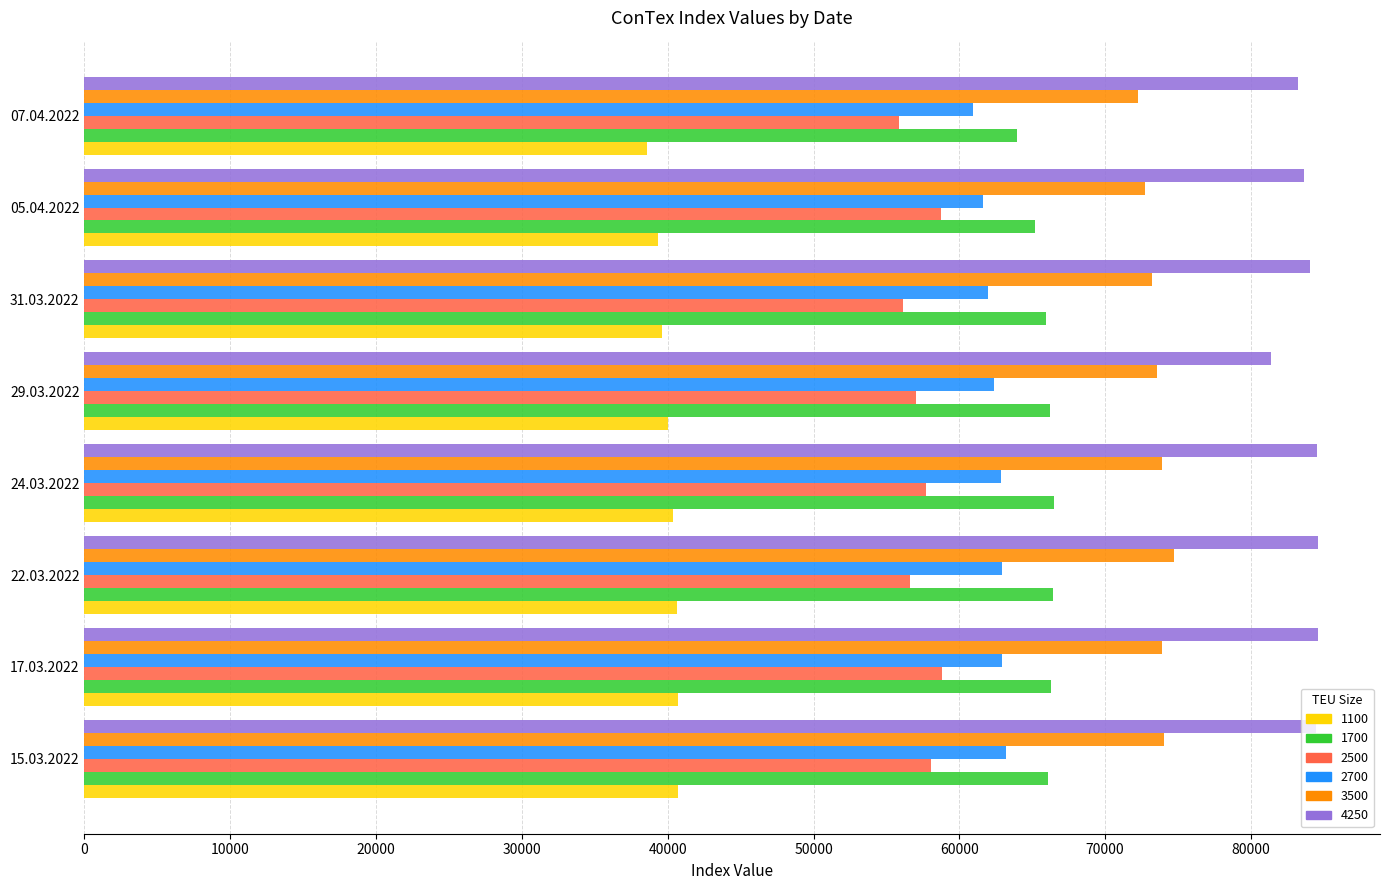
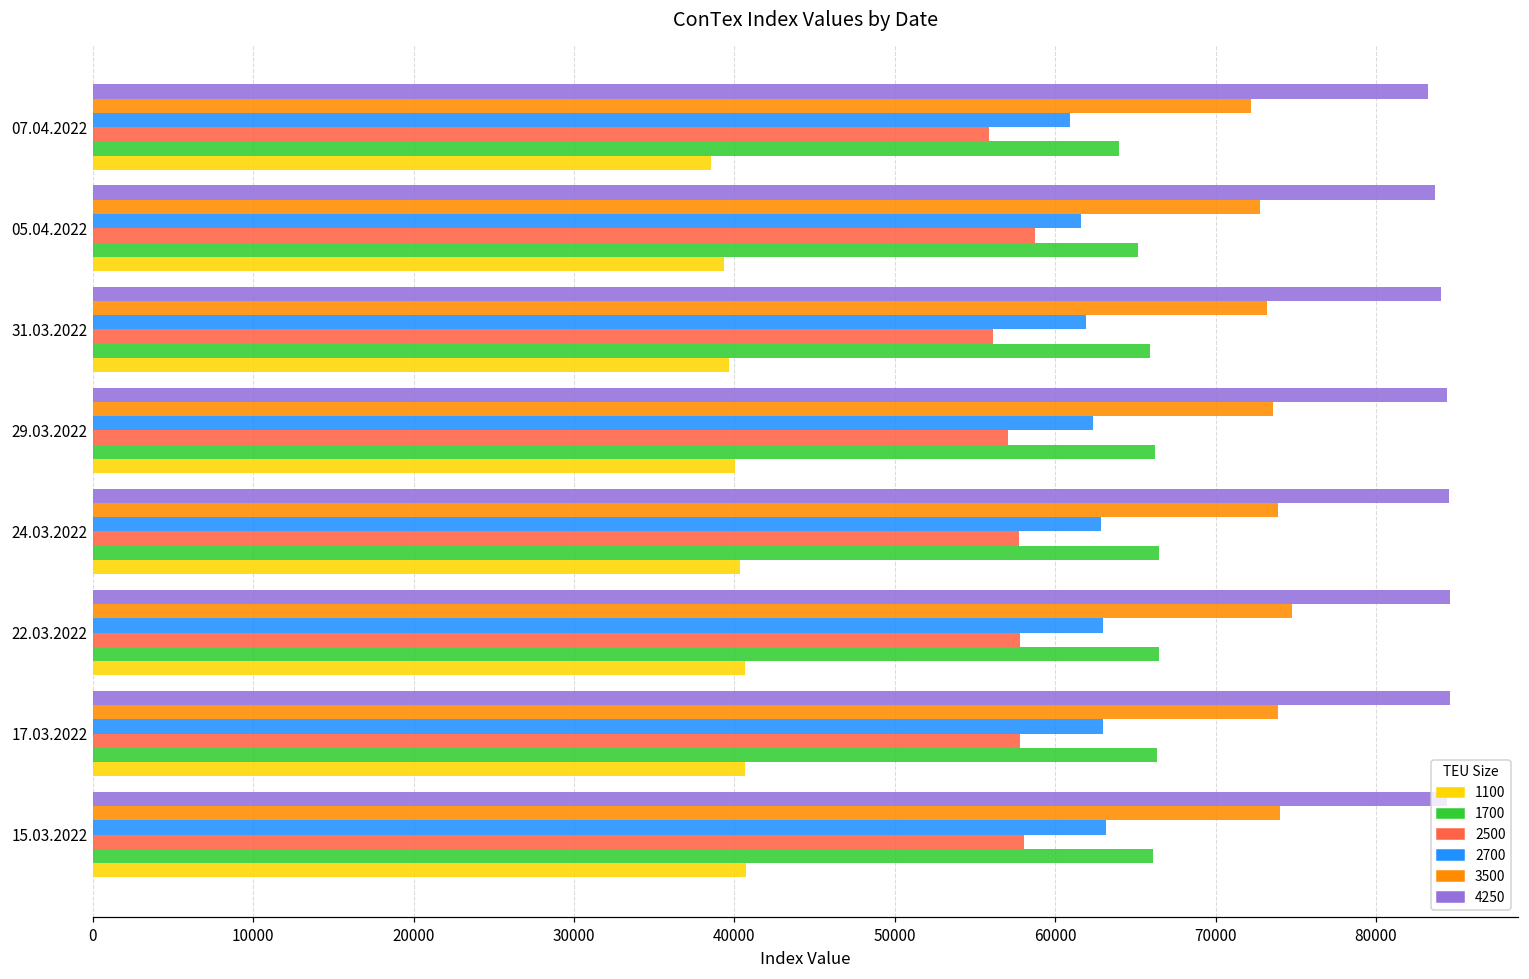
4250, 29.03.2022: 81400 -> 84400
2500, 22.03.2022: 56600 -> 57800
2500, 17.03.2022: 58800 -> 57800
